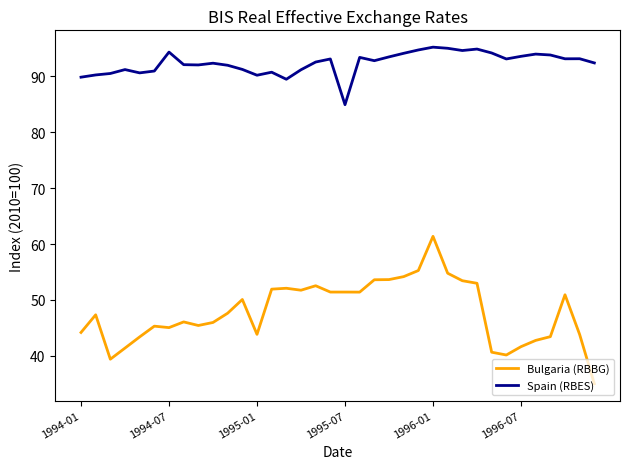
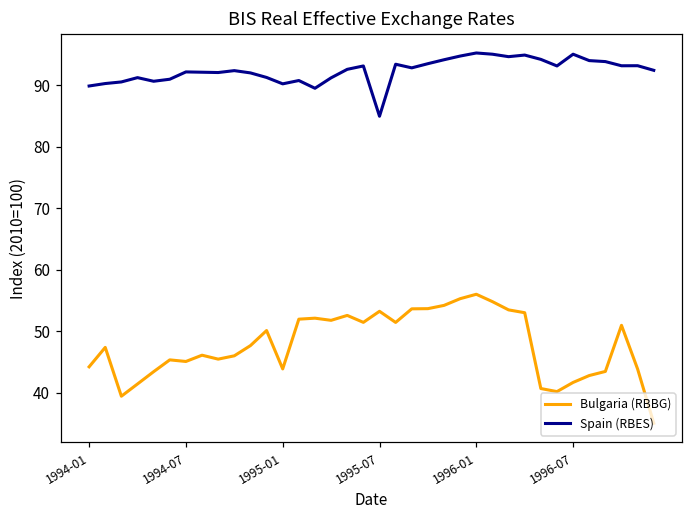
Spain (RBES), 1994-07: 94 -> 92
Bulgaria (RBBG), 1995-07: 51 -> 53
Bulgaria (RBBG), 1996-01: 61 -> 56
Spain (RBES), 1996-07: 94 -> 95
